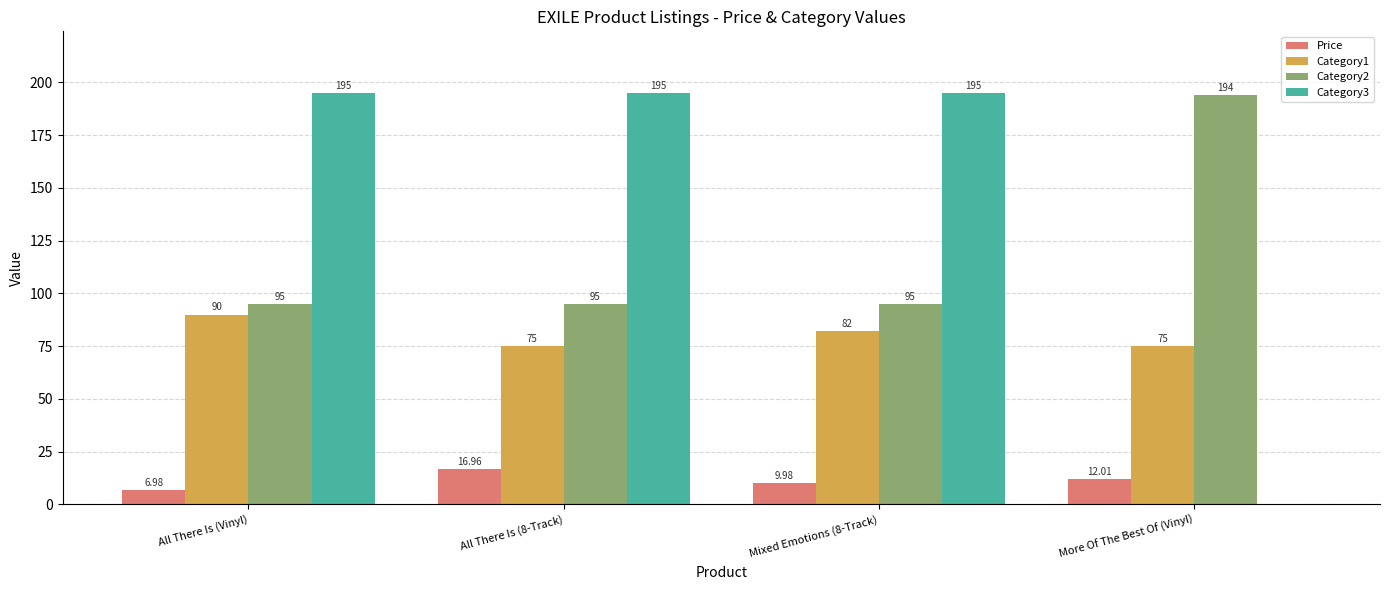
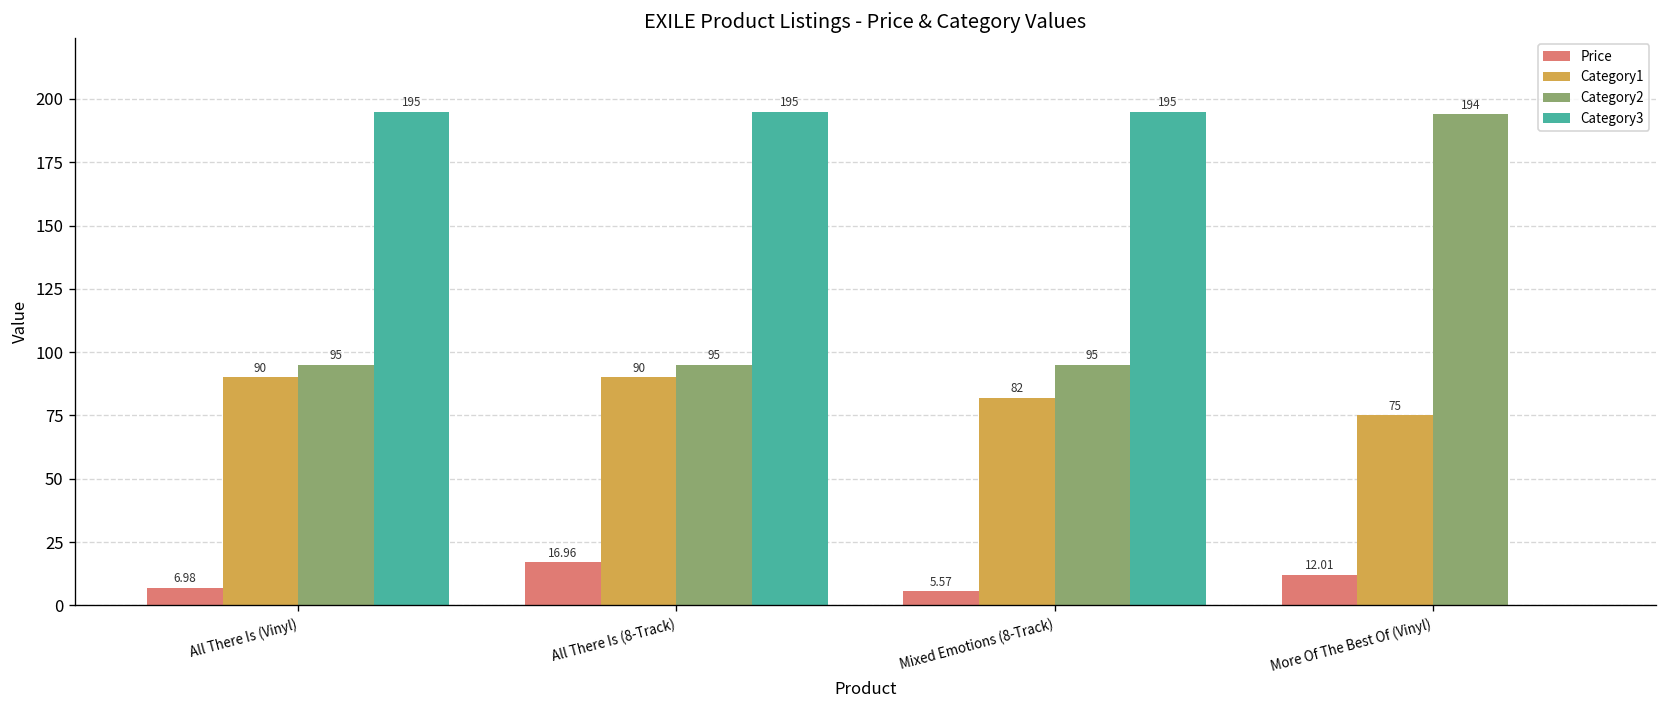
Category1, All There Is (8-Track): 75 -> 90
Price, Mixed Emotions (8-Track): 9.98 -> 5.57
